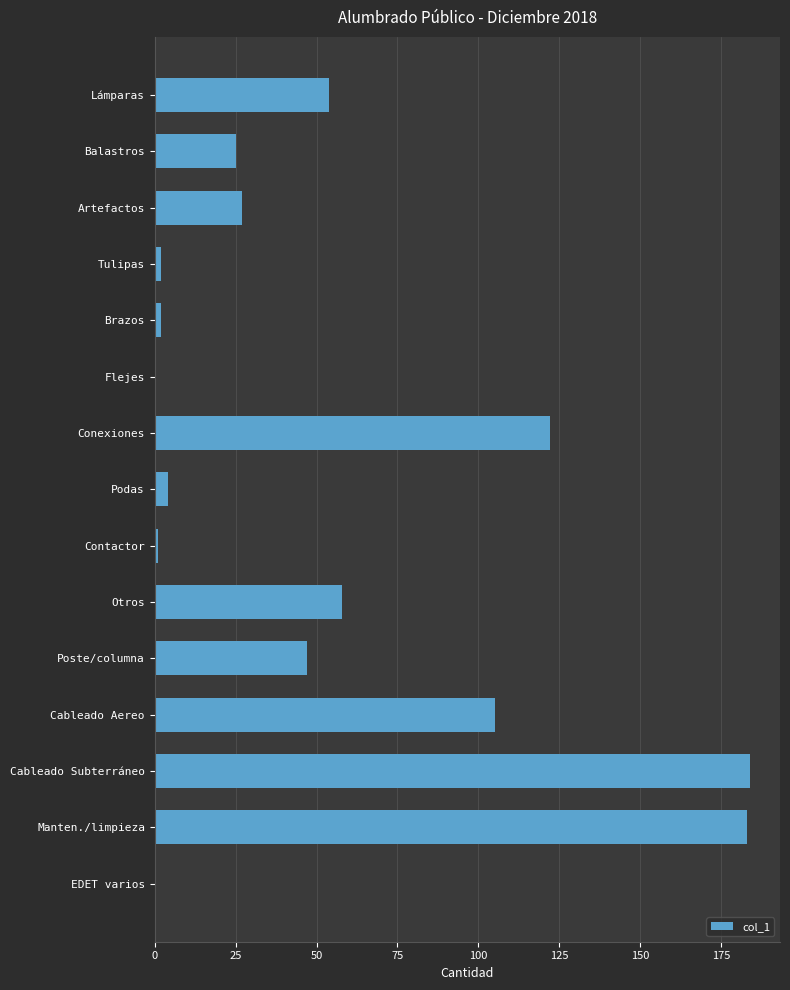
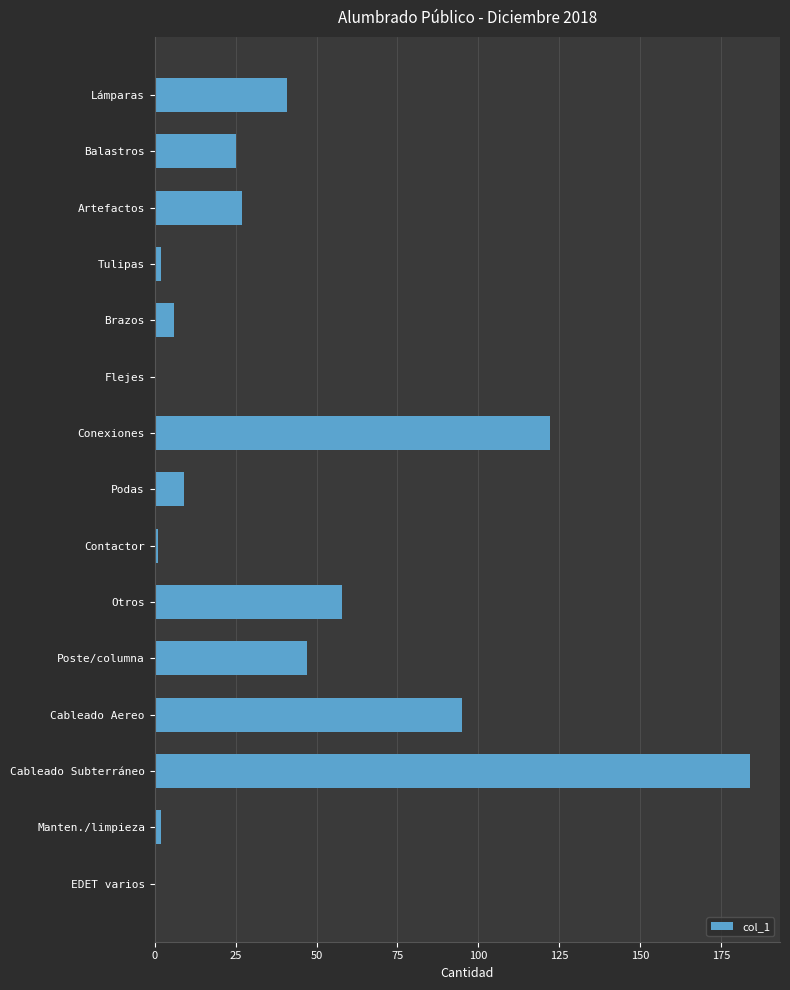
Lámparas: 54 -> 41
Brazos: 2 -> 6
Podas: 4 -> 9
Cableado Aereo: 105 -> 95
Manten./limpieza: 183 -> 2
